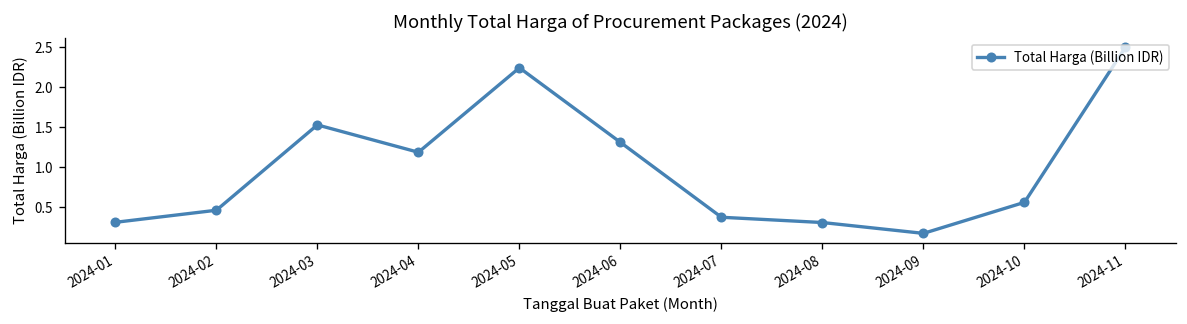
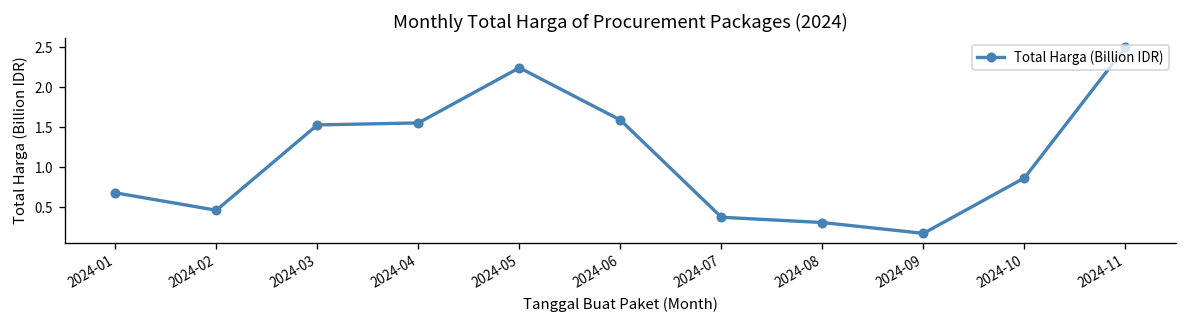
2024-01: 0.3 -> 0.7
2024-04: 1.2 -> 1.6
2024-06: 1.3 -> 1.6
2024-10: 0.6 -> 0.9
